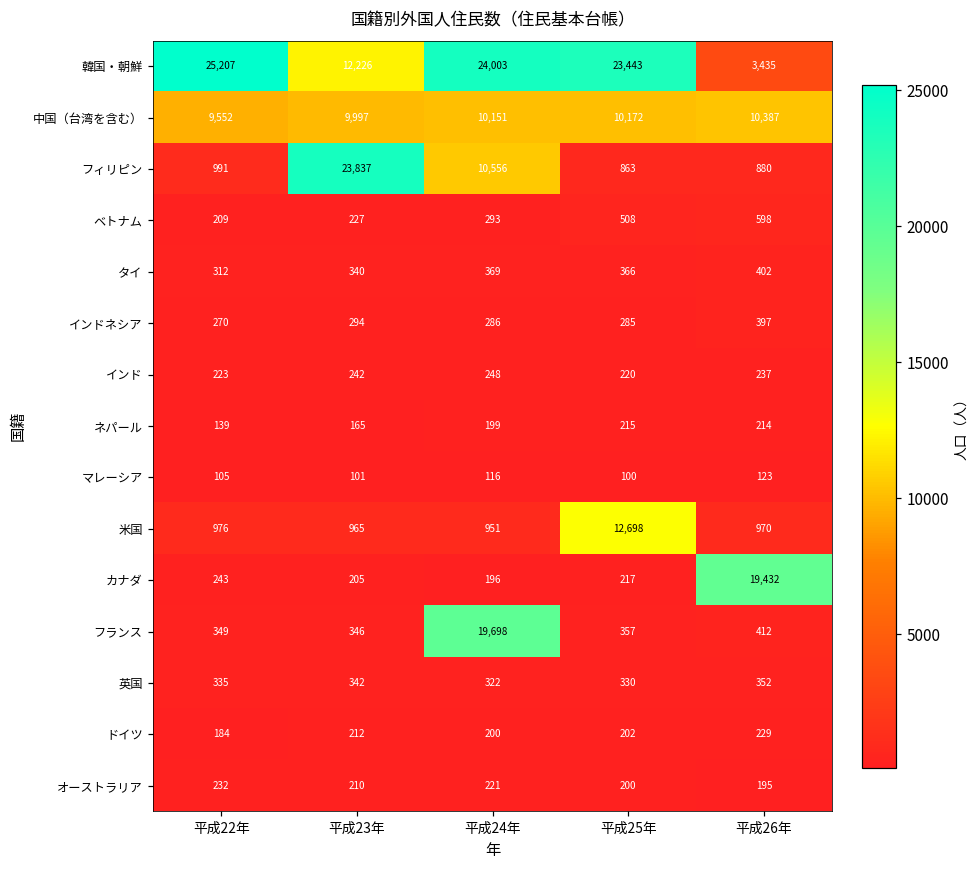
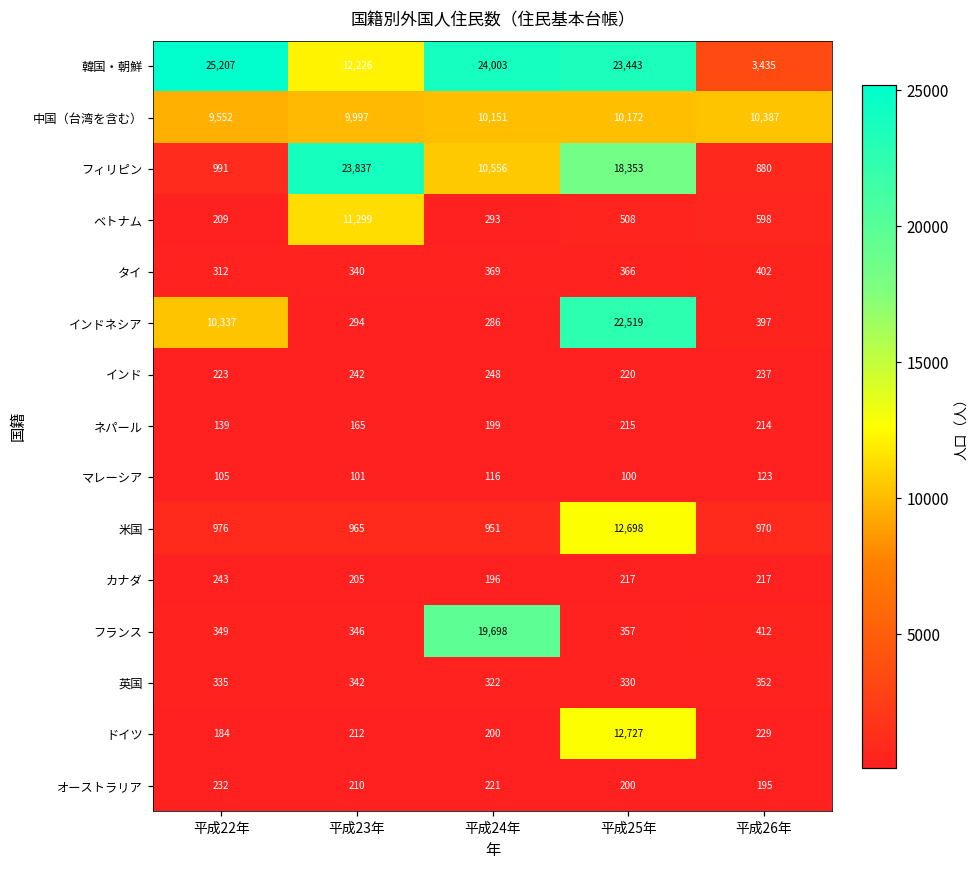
フィリピン, 平成25年: 863 -> 18,353
ベトナム, 平成23年: 227 -> 11,299
インドネシア, 平成22年: 270 -> 10,337
インドネシア, 平成25年: 285 -> 22,519
カナダ, 平成26年: 19,432 -> 217
ドイツ, 平成25年: 202 -> 12,727
